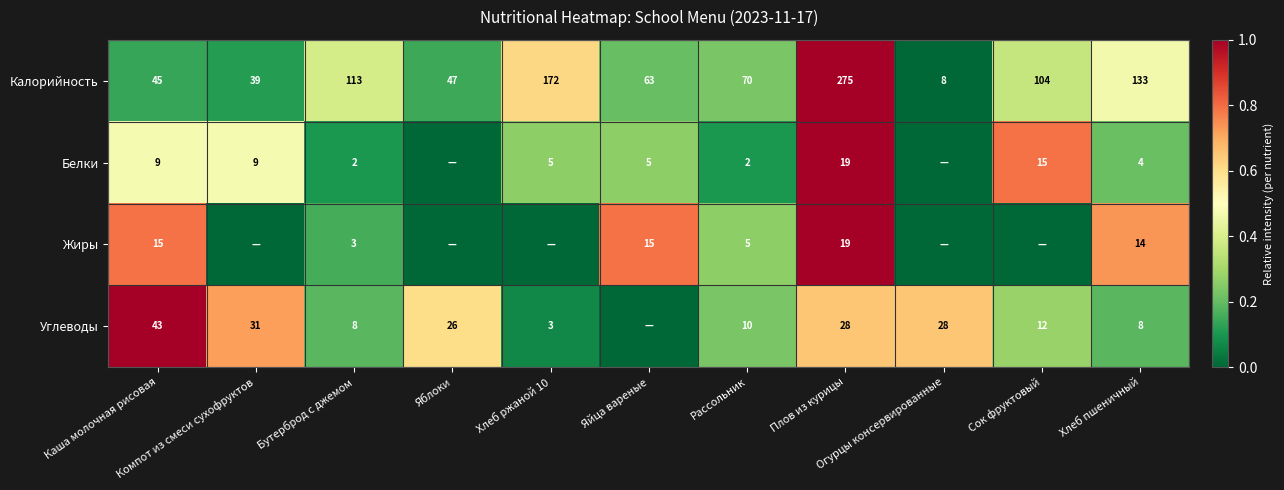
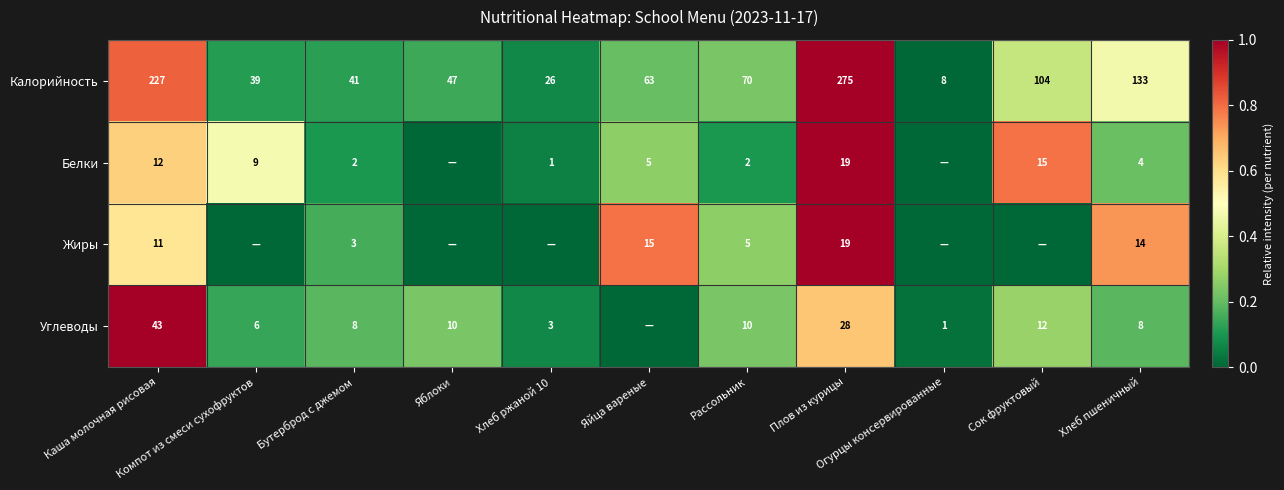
Калорийность, Каша молочная рисовая: 45 -> 227
Калорийность, Бутерброд с джемом: 113 -> 41
Калорийность, Хлеб ржаной 10: 172 -> 26
Белки, Каша молочная рисовая: 9 -> 12
Белки, Хлеб ржаной 10: 5 -> 1
Жиры, Каша молочная рисовая: 15 -> 11
Углеводы, Компот из смеси сухофруктов: 31 -> 6
Углеводы, Яблоки: 26 -> 10
Углеводы, Огурцы консервированные: 28 -> 1
